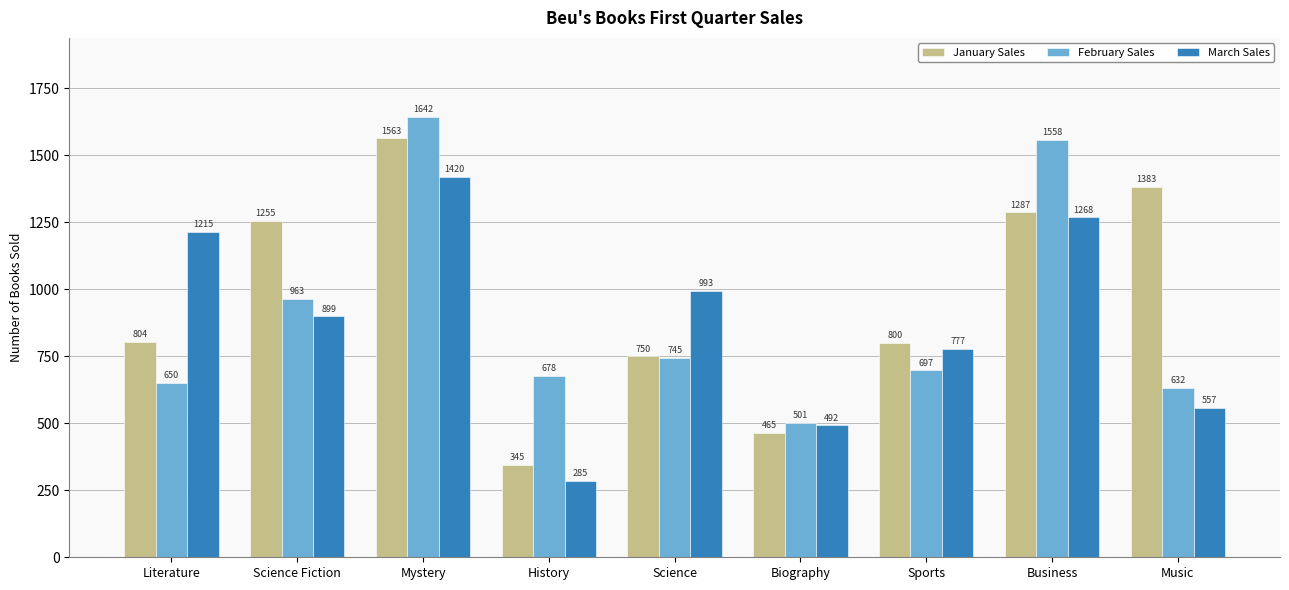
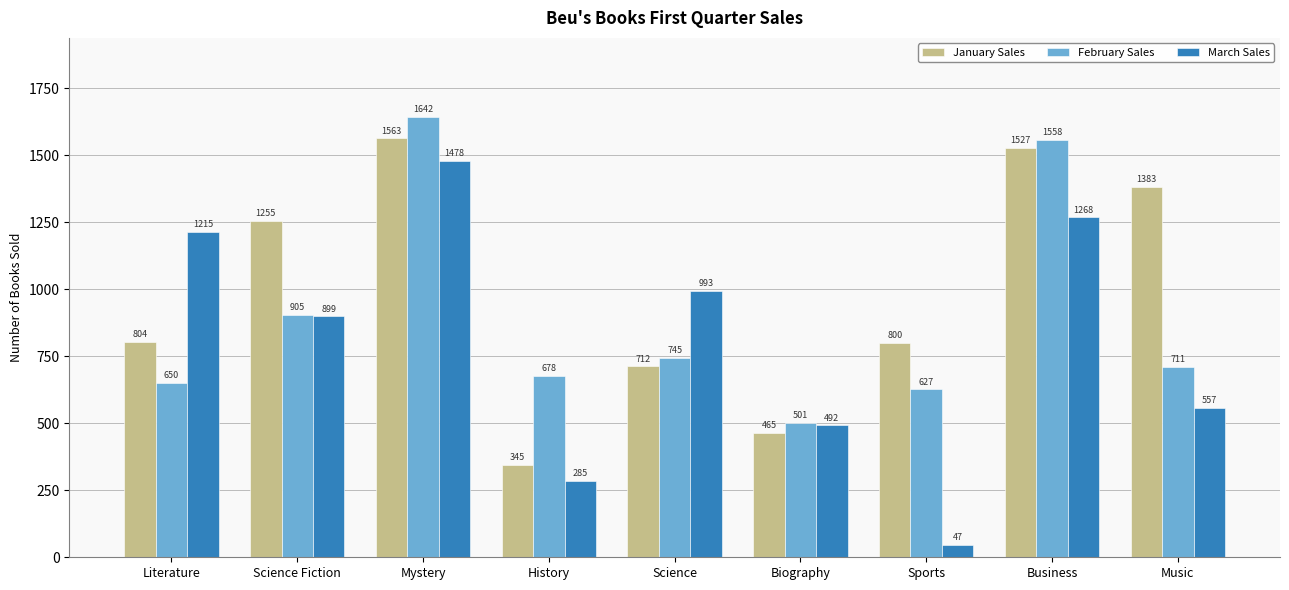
February Sales, Science Fiction: 963 -> 905
March Sales, Mystery: 1420 -> 1478
January Sales, Science: 750 -> 712
February Sales, Sports: 697 -> 627
March Sales, Sports: 777 -> 47
January Sales, Business: 1287 -> 1527
February Sales, Music: 632 -> 711
